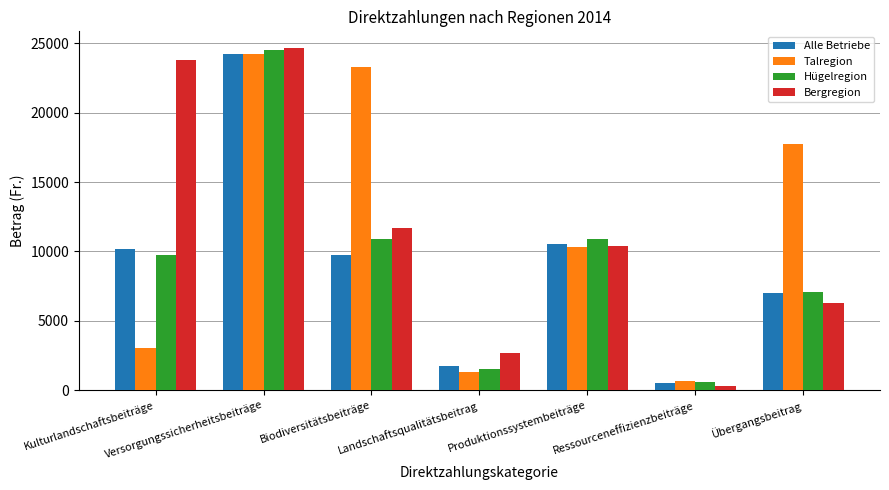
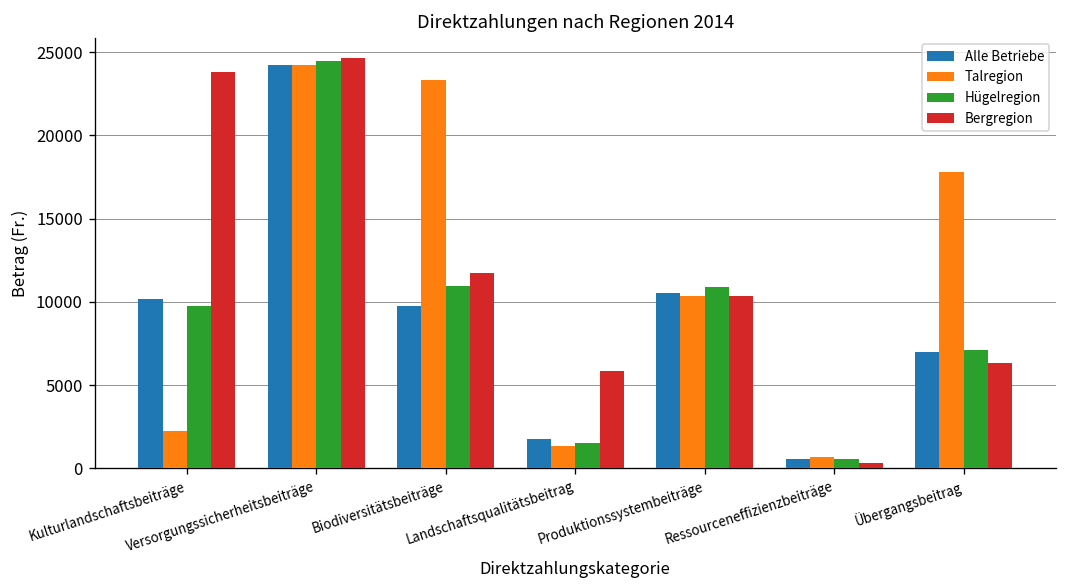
Talregion, Kulturlandschaftsbeiträge: 3000 -> 2300
Bergregion, Landschaftsqualitätsbeitrag: 2700 -> 5900
